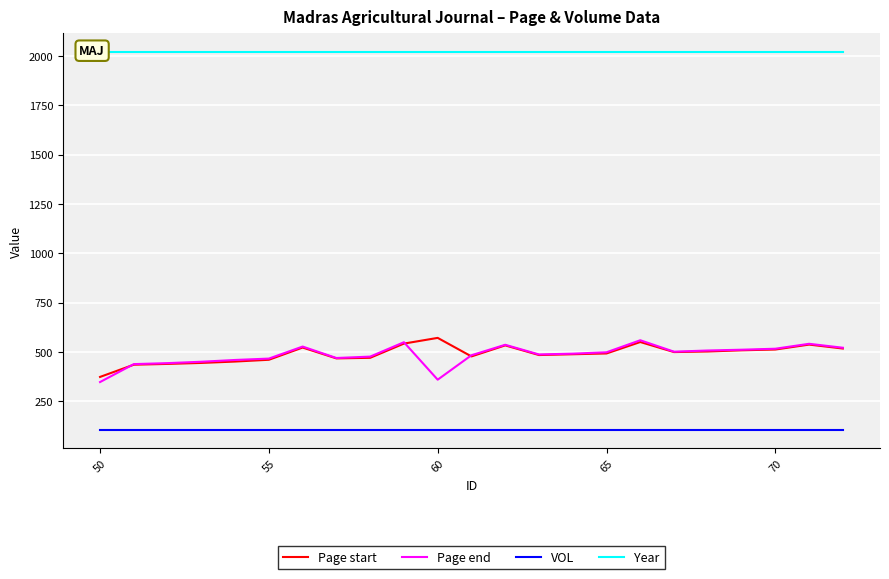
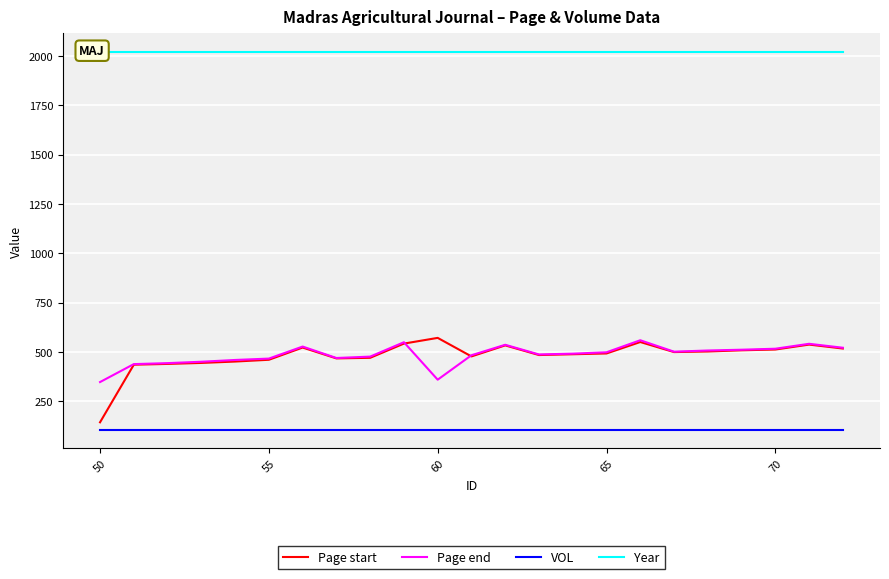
Page start, 50: 370 -> 140
